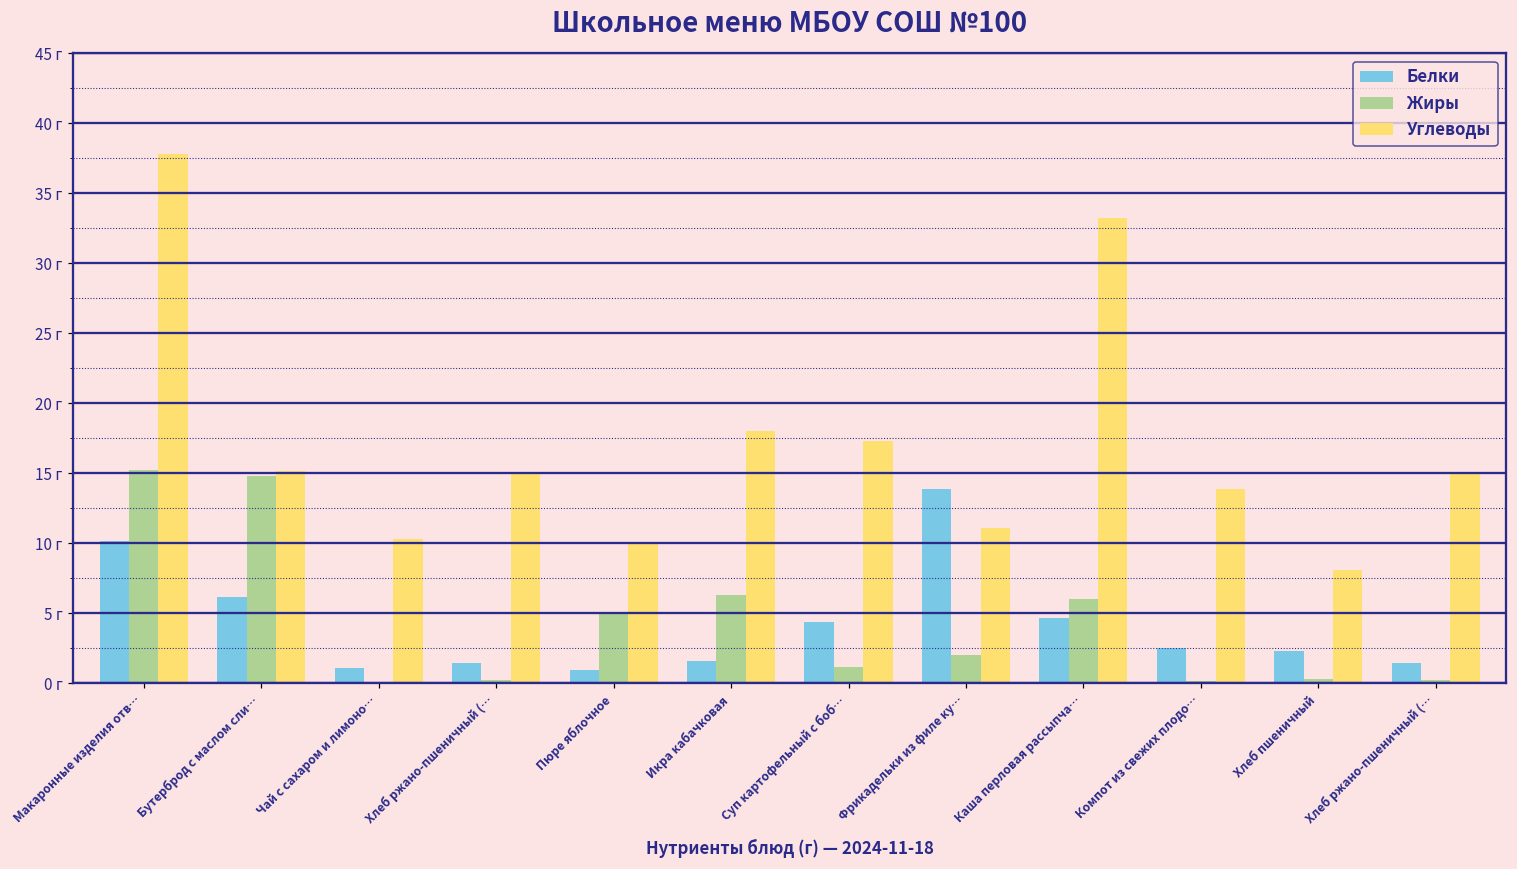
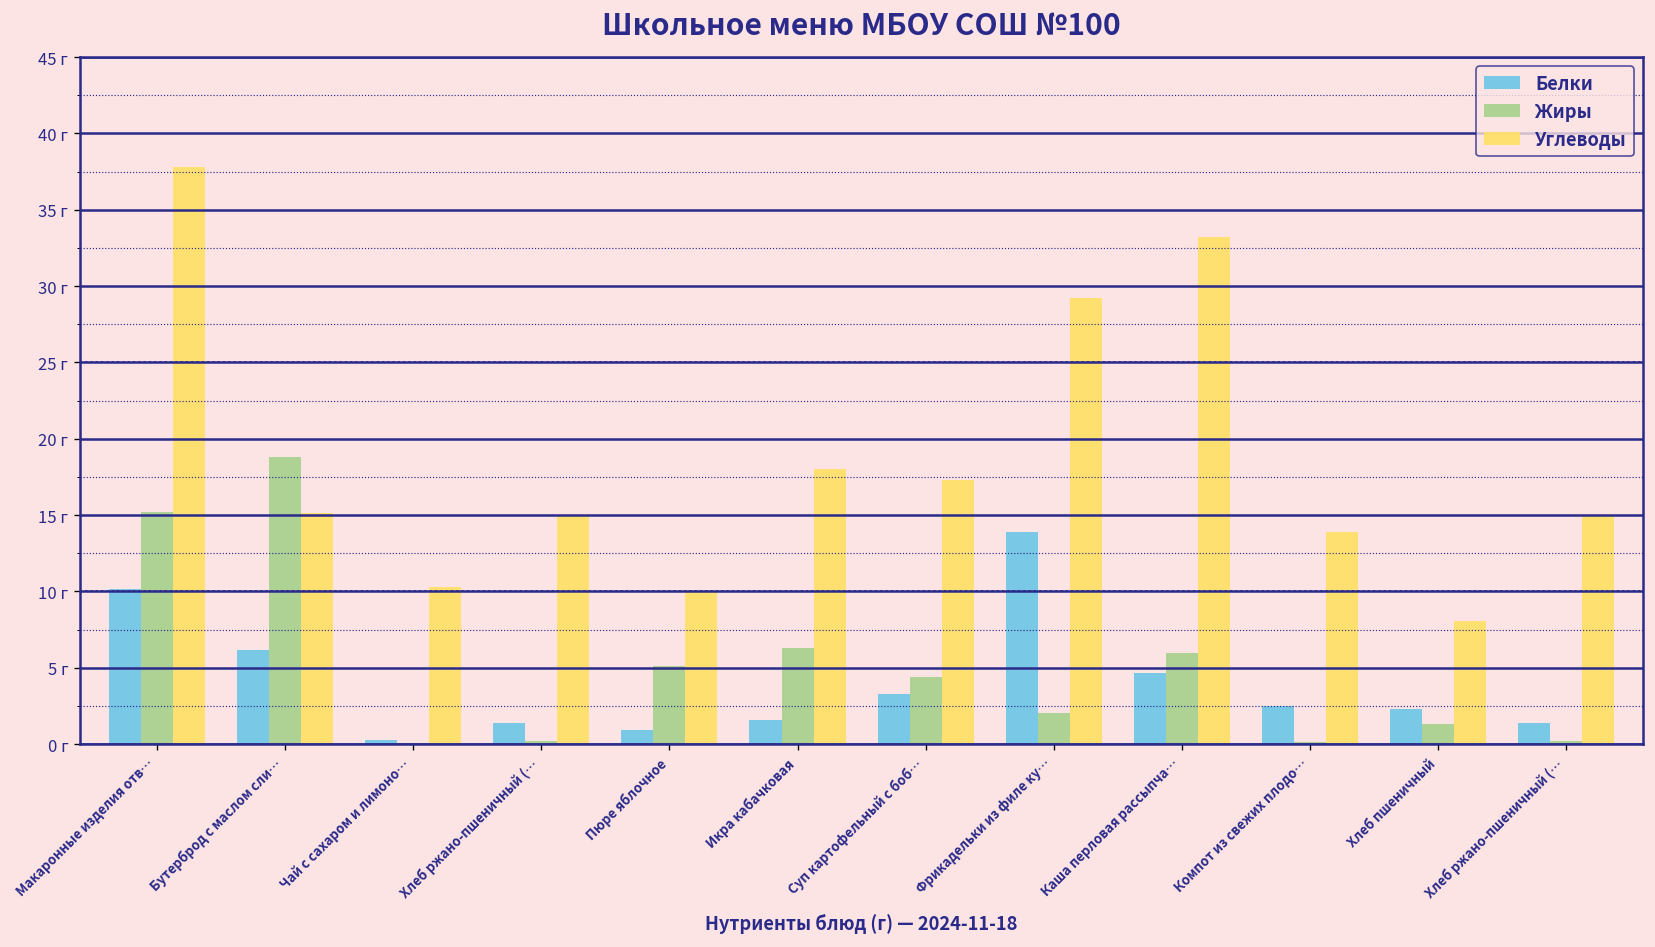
Жиры, Бутерброд с маслом сли…: 14.8 г -> 18.8 г
Белки, Чай с сахаром и лимоно…: 1.0 г -> 0.3 г
Белки, Суп картофельный с боб…: 4.4 г -> 3.3 г
Жиры, Суп картофельный с боб…: 1.2 г -> 4.4 г
Углеводы, Фрикадельки из филе ку…: 11.1 г -> 29.2 г
Жиры, Хлеб пшеничный: 0.3 г -> 1.3 г
